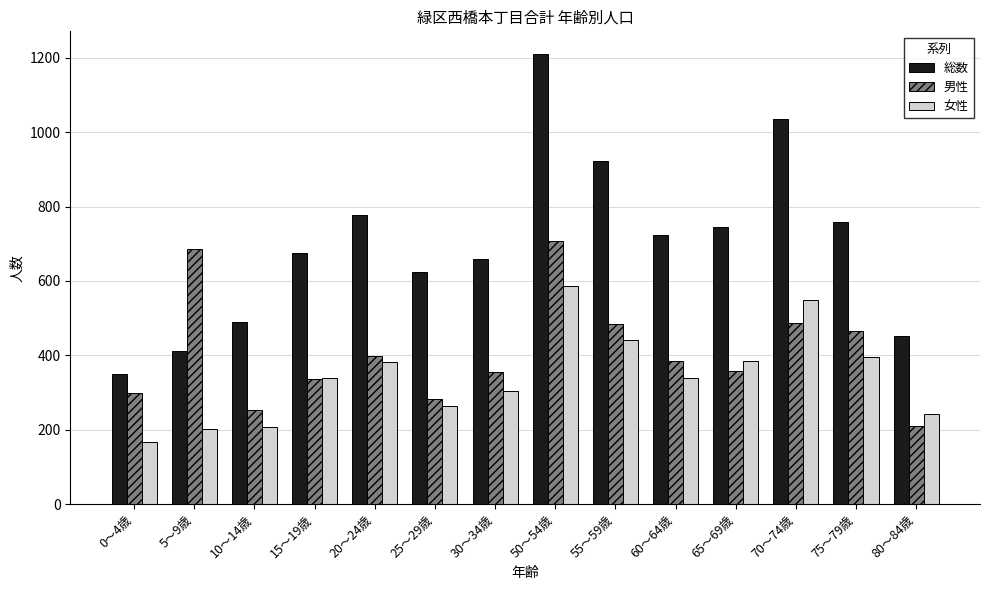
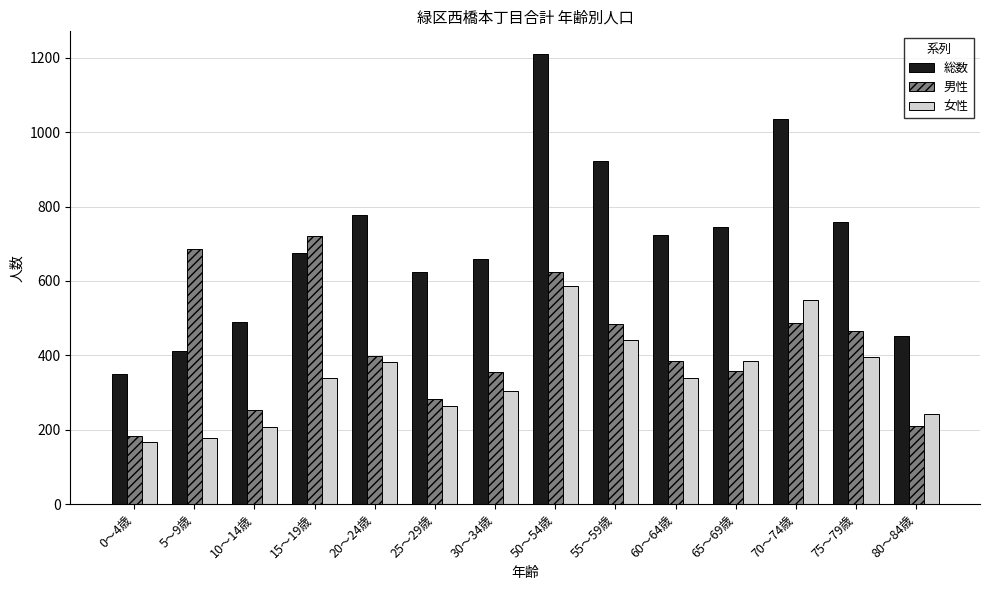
男性, 0～4歳: 300 -> 180
女性, 5～9歳: 200 -> 180
男性, 15～19歳: 340 -> 720
男性, 50～54歳: 710 -> 620
